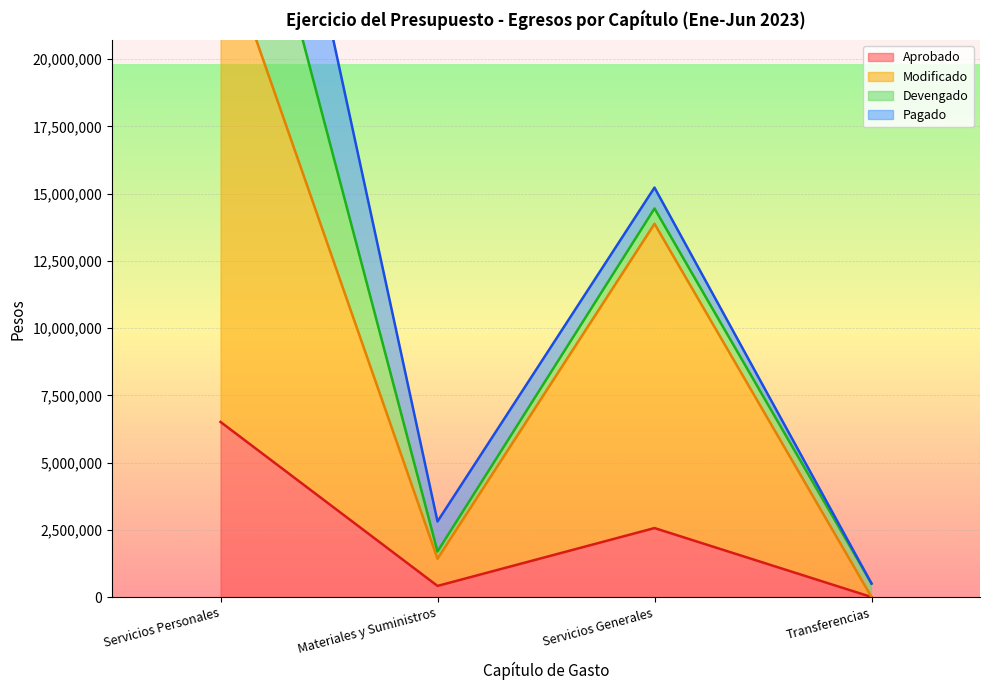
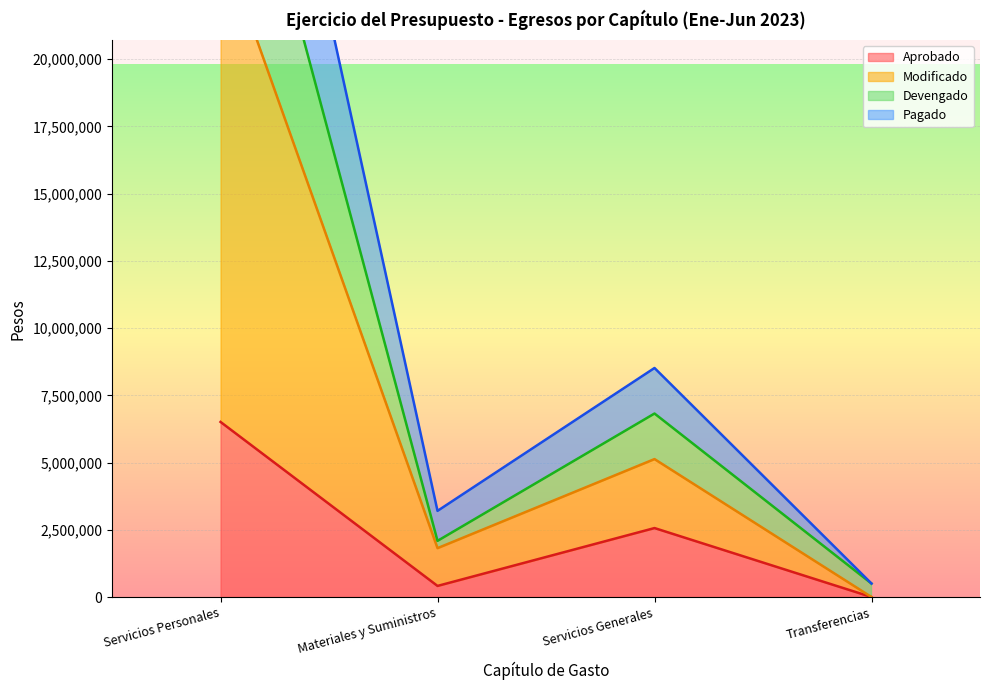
Modificado, Materiales y Suministros: 1,000,000 -> 1,400,000
Modificado, Servicios Generales: 11,300,000 -> 2,600,000
Devengado, Servicios Generales: 600,000 -> 1,700,000
Pagado, Servicios Generales: 800,000 -> 1,700,000
